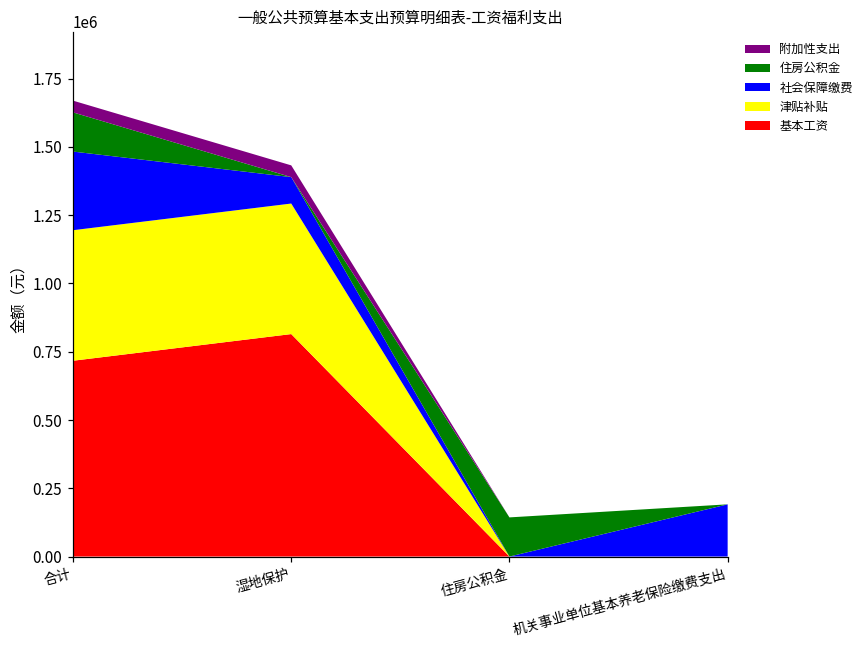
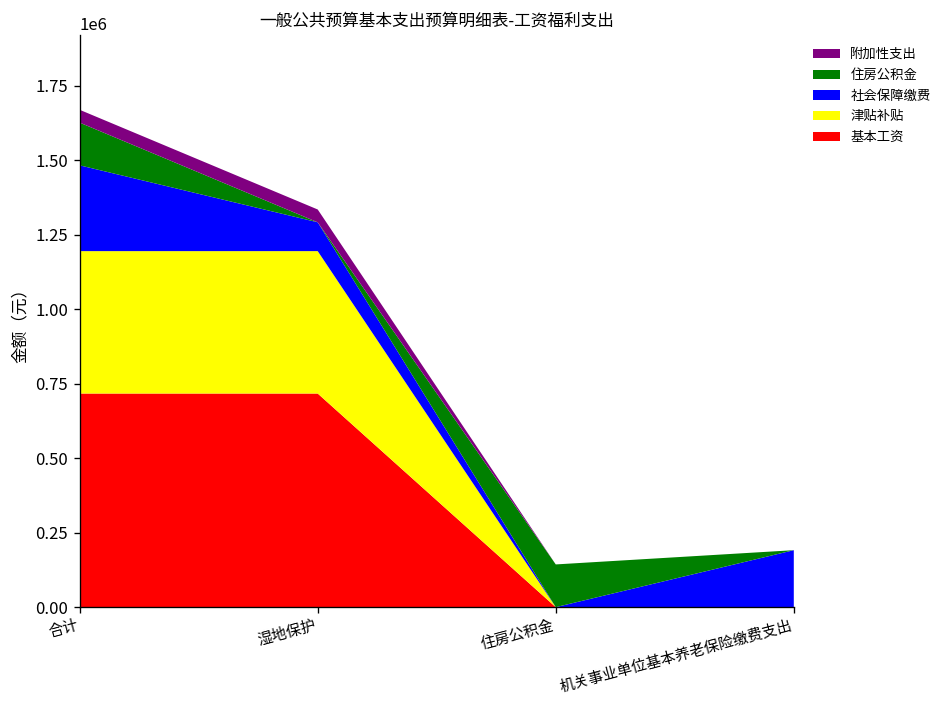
基本工资, 湿地保护: 810000 -> 720000
